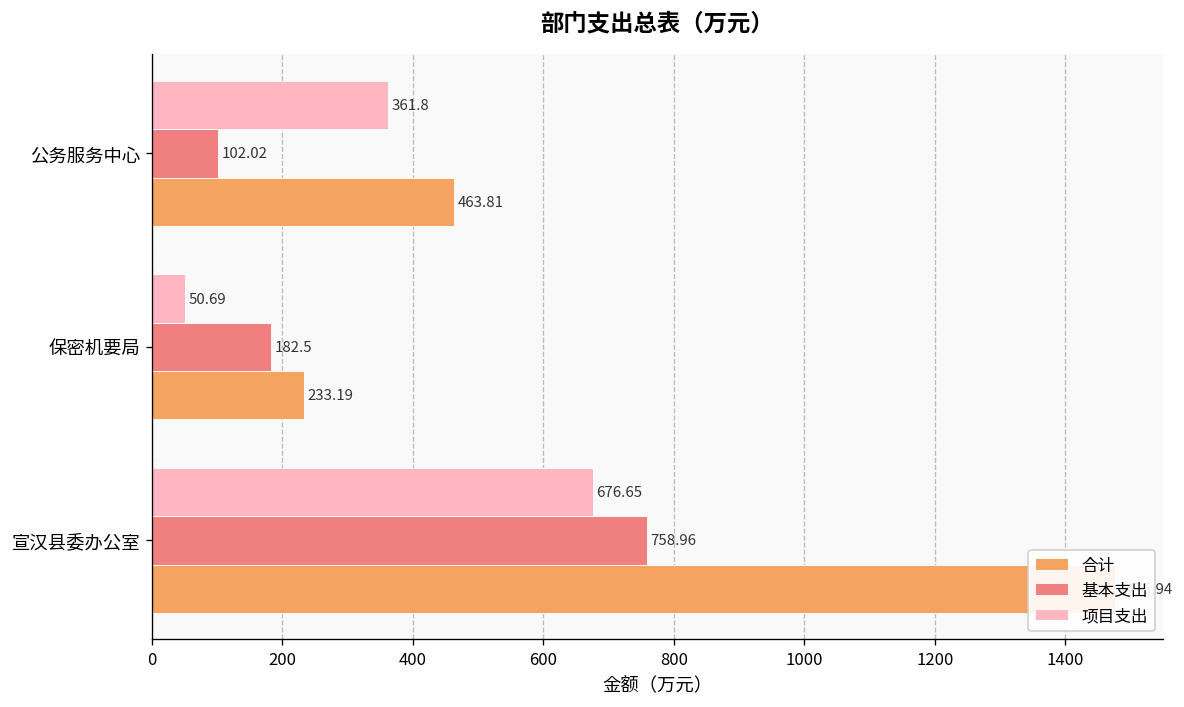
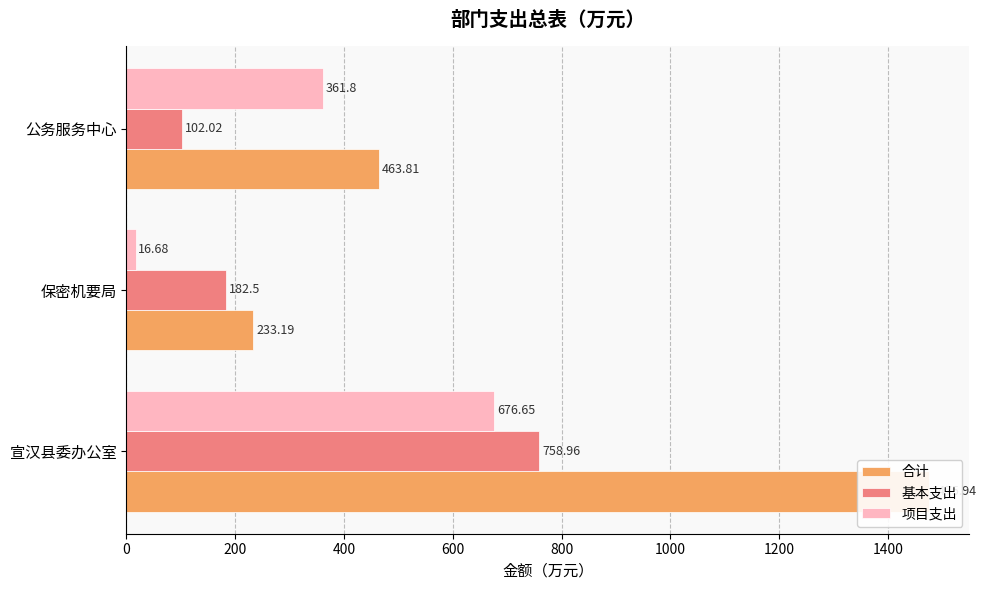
项目支出, 保密机要局: 50.69 -> 16.68
